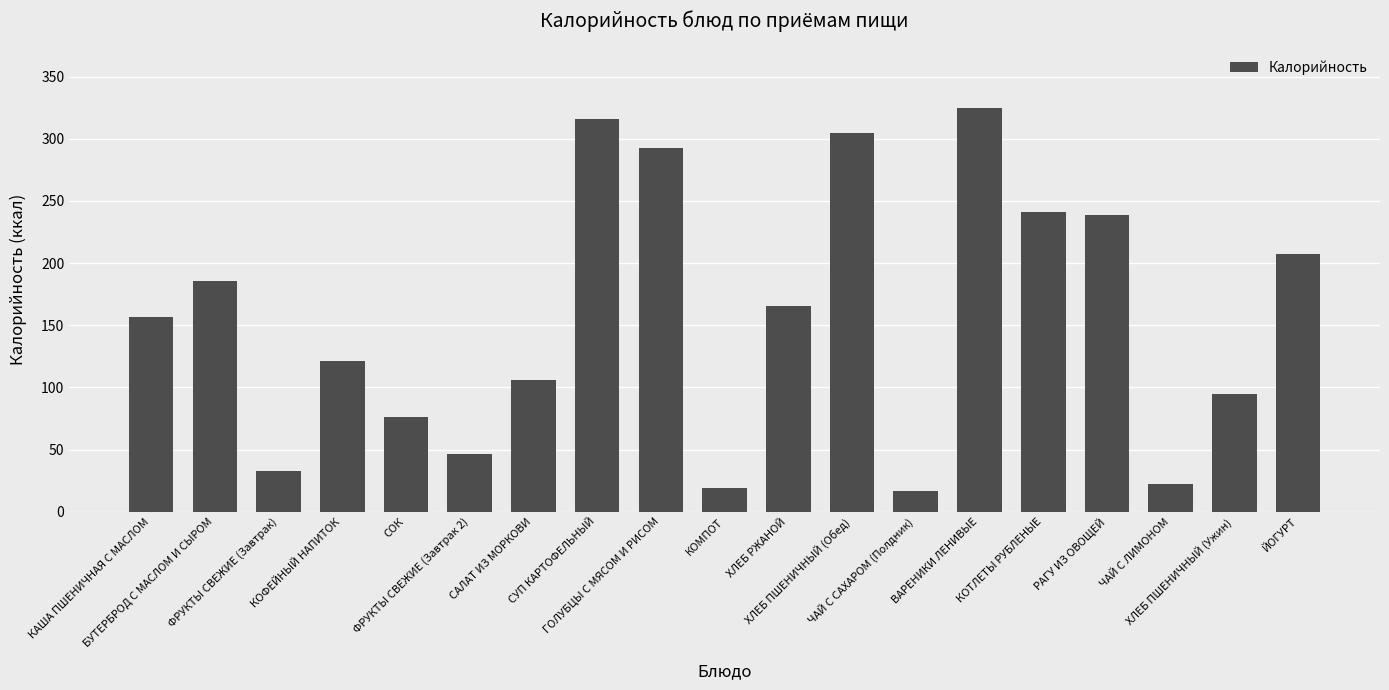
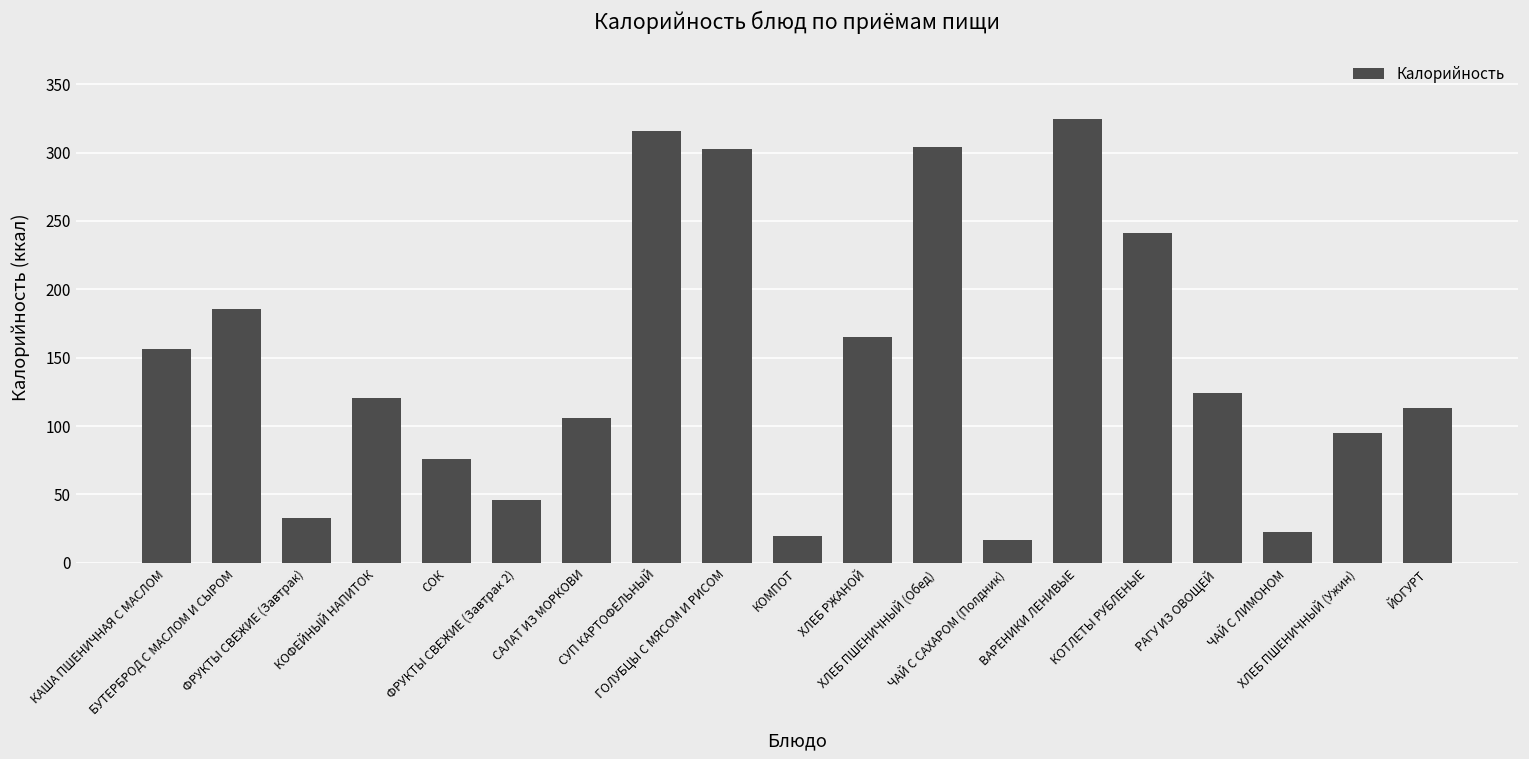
ГОЛУБЦЫ С МЯСОМ И РИСОМ: 293 -> 303
РАГУ ИЗ ОВОЩЕЙ: 239 -> 124
ЙОГУРТ: 207 -> 113
